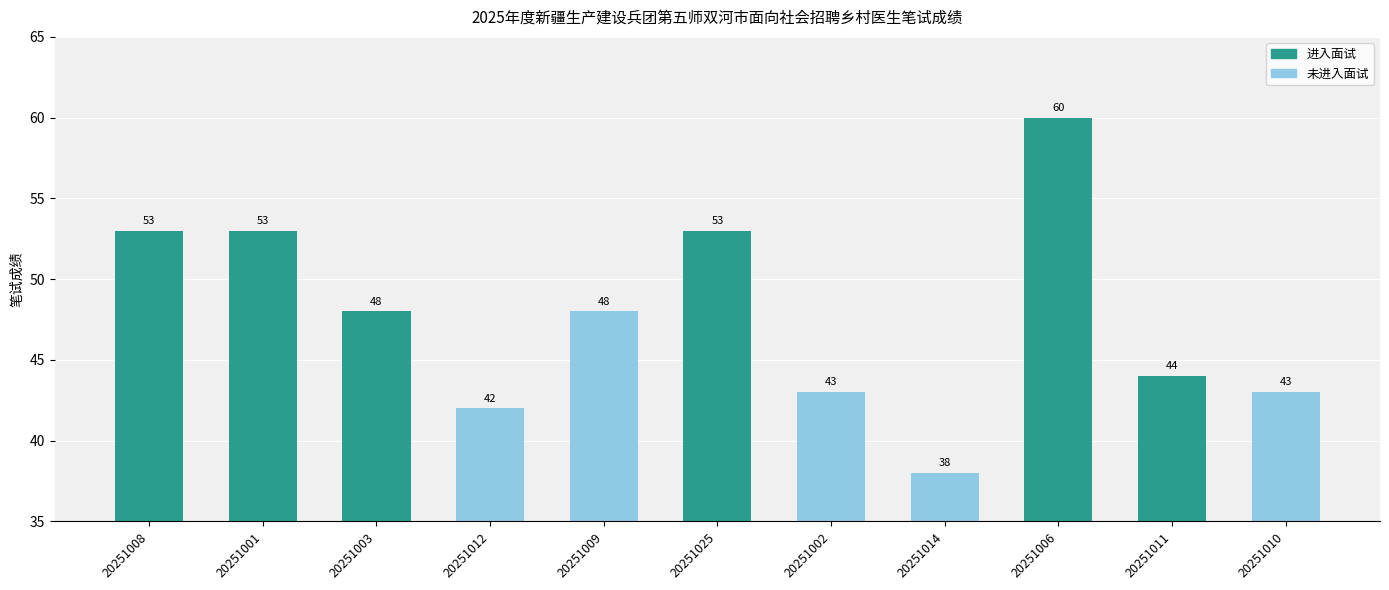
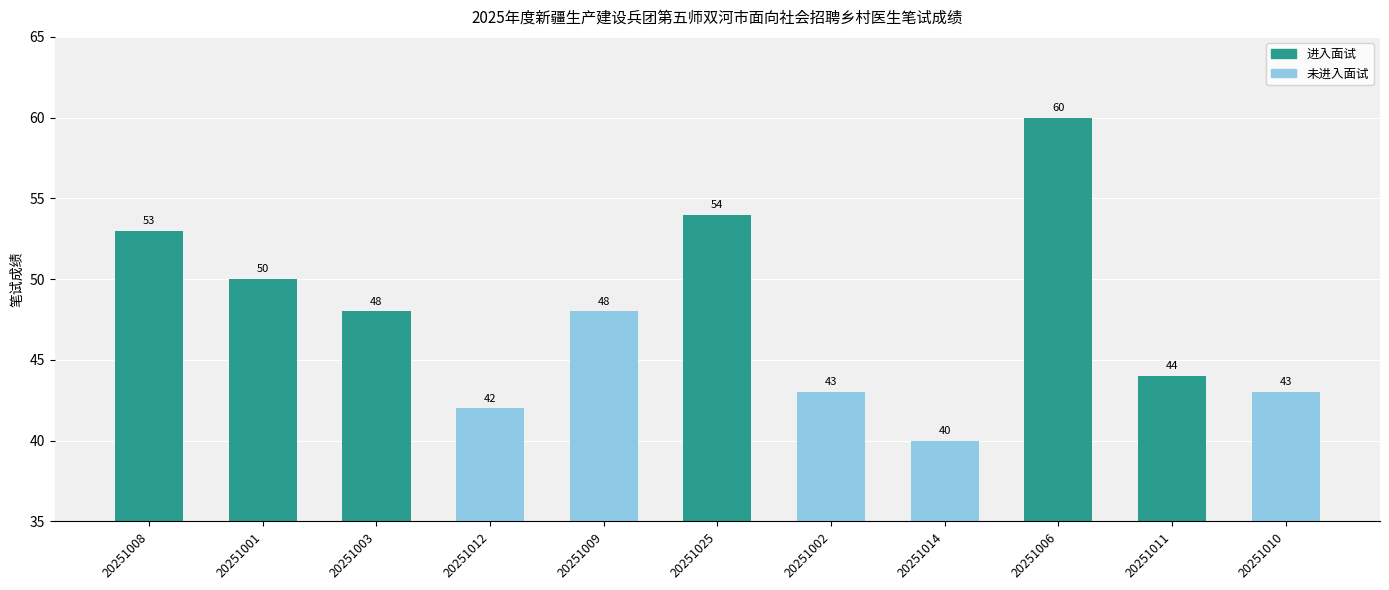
20251001: 53 -> 50
20251025: 53 -> 54
20251014: 38 -> 40
